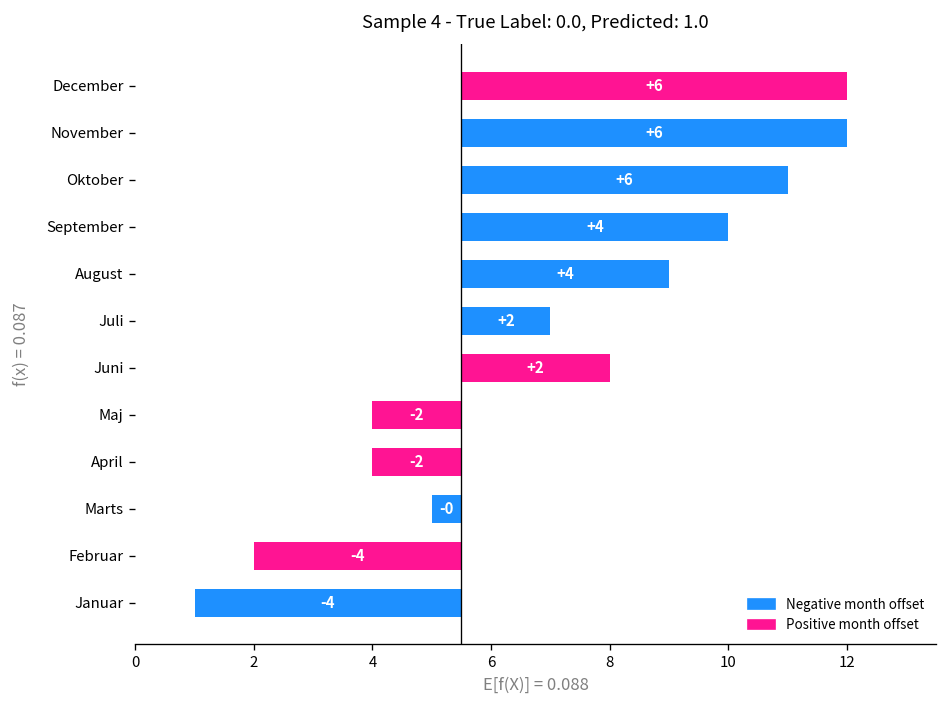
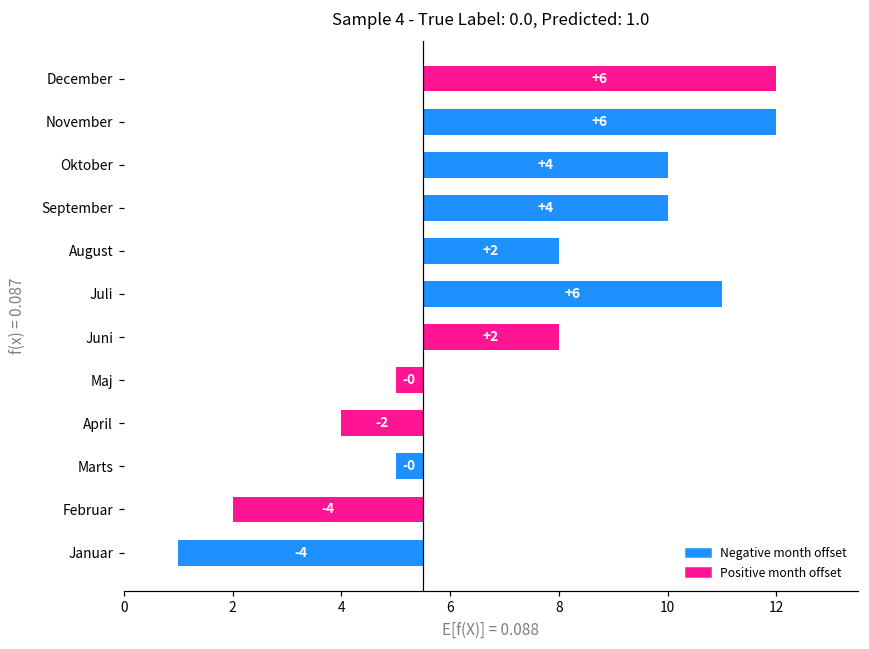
Oktober: +6 -> +4
August: +4 -> +2
Juli: +2 -> +6
Maj: -2 -> -0
